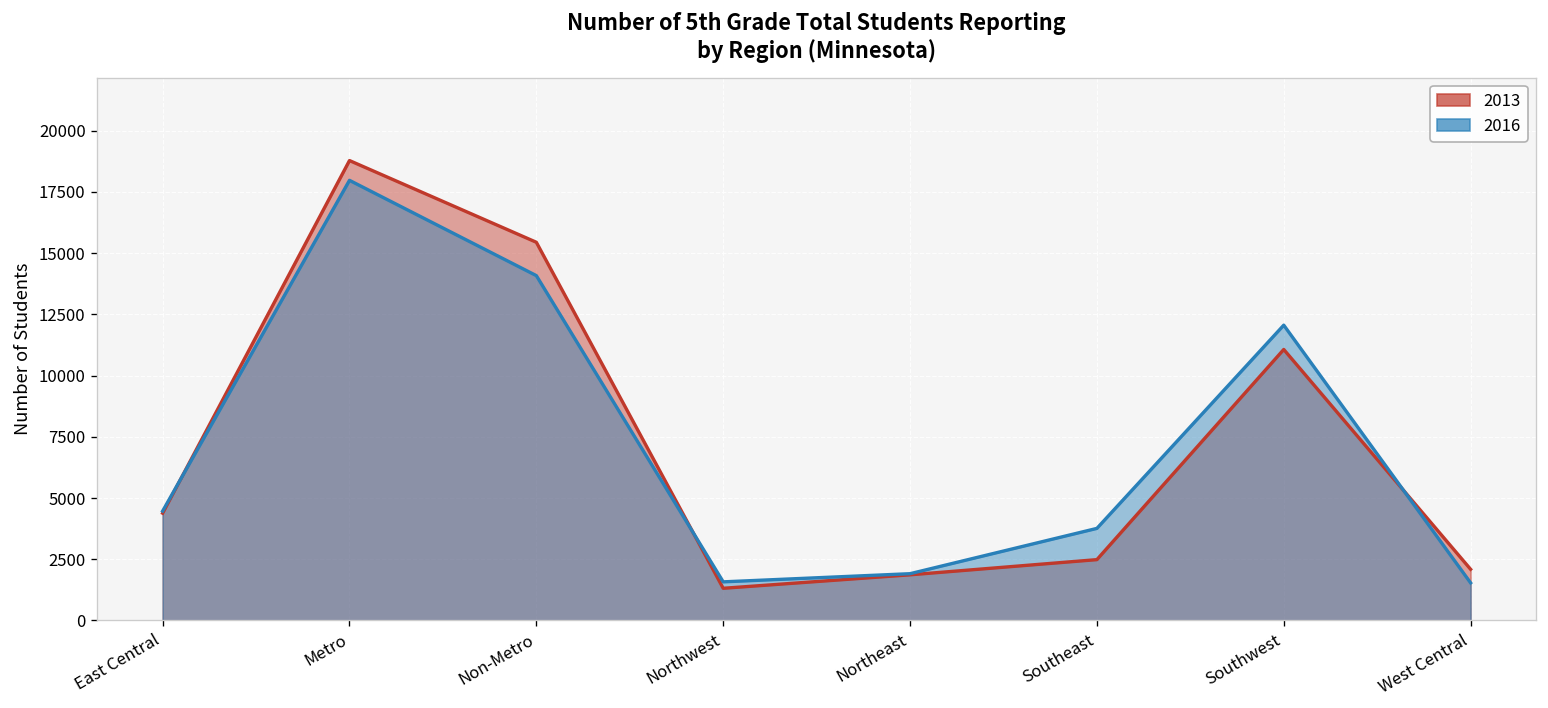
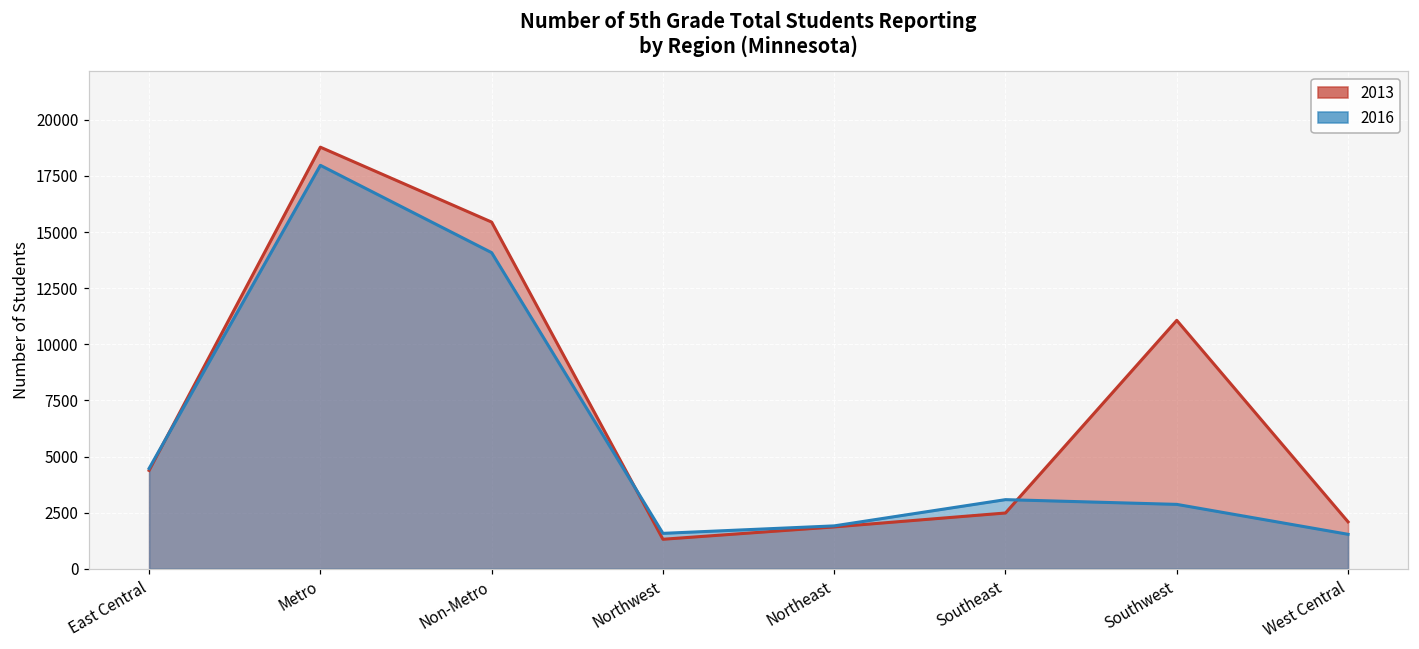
2016, Southeast: 3800 -> 3100
2016, Southwest: 12100 -> 2900
